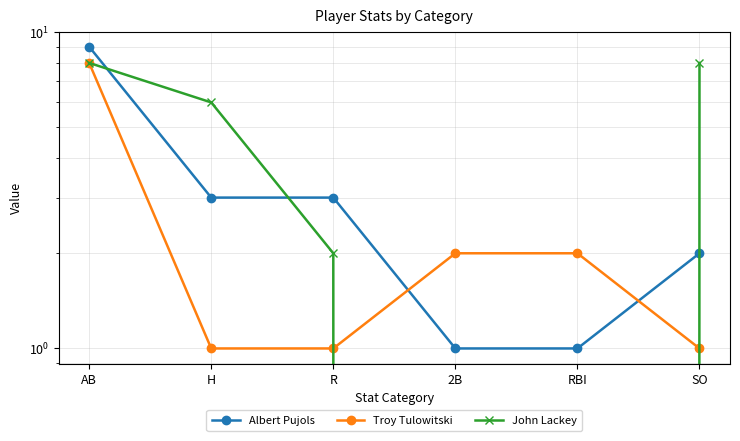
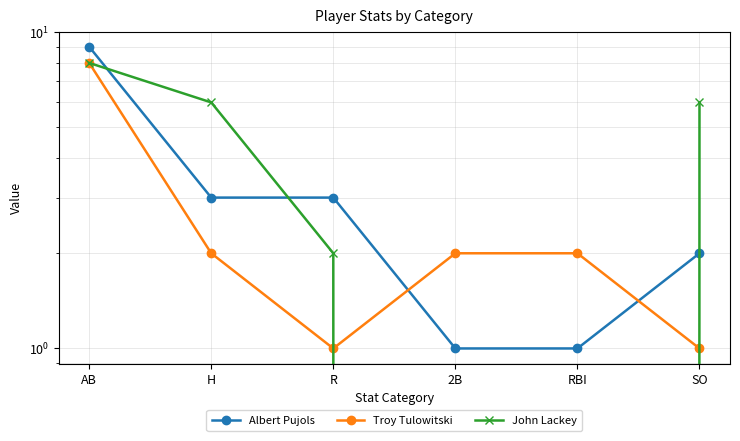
Troy Tulowitski, H: 1 -> 2
John Lackey, SO: 8 -> 6
